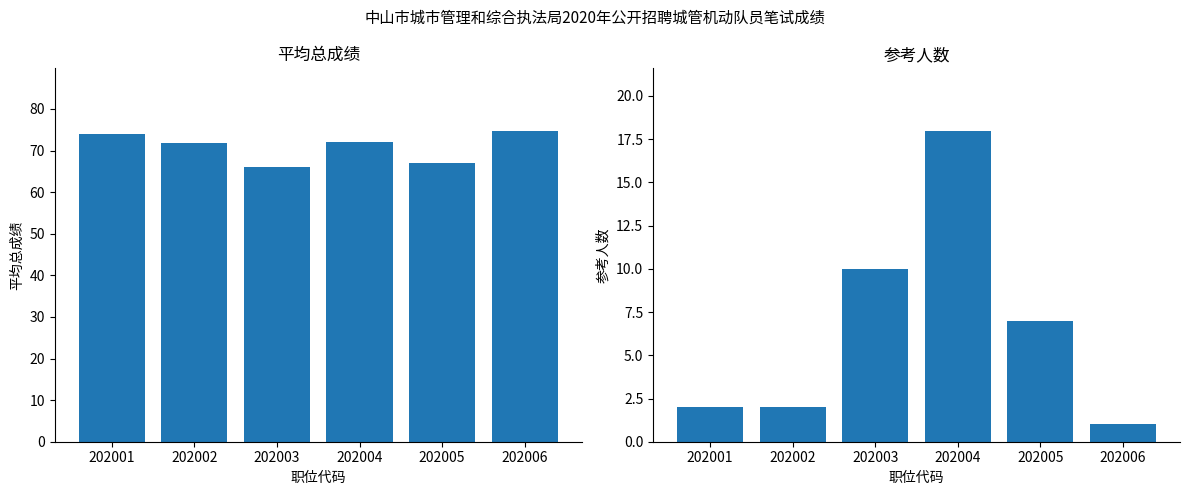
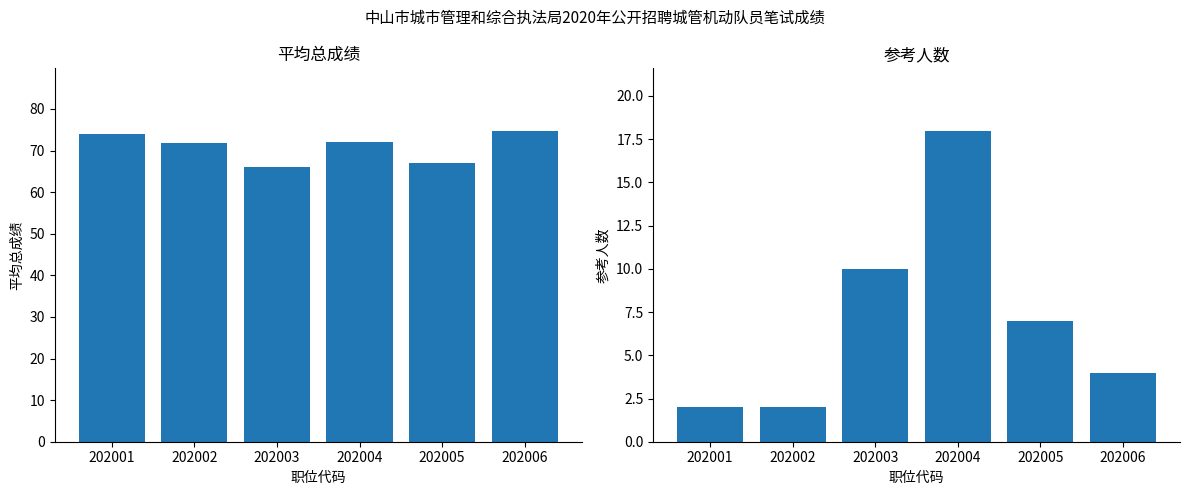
参考人数, 202006: 1 -> 4
